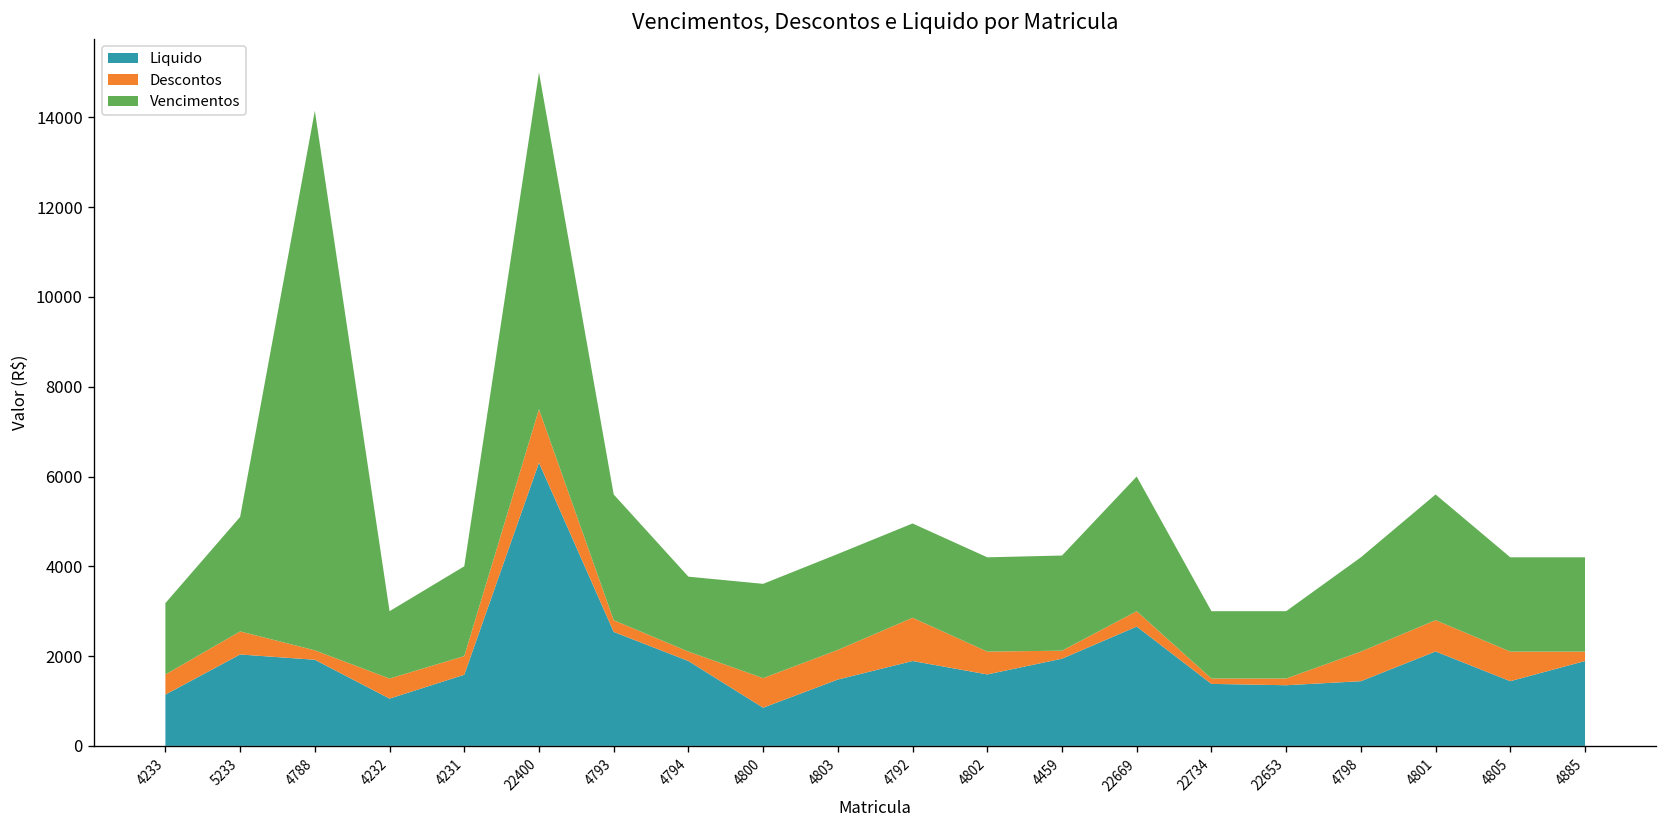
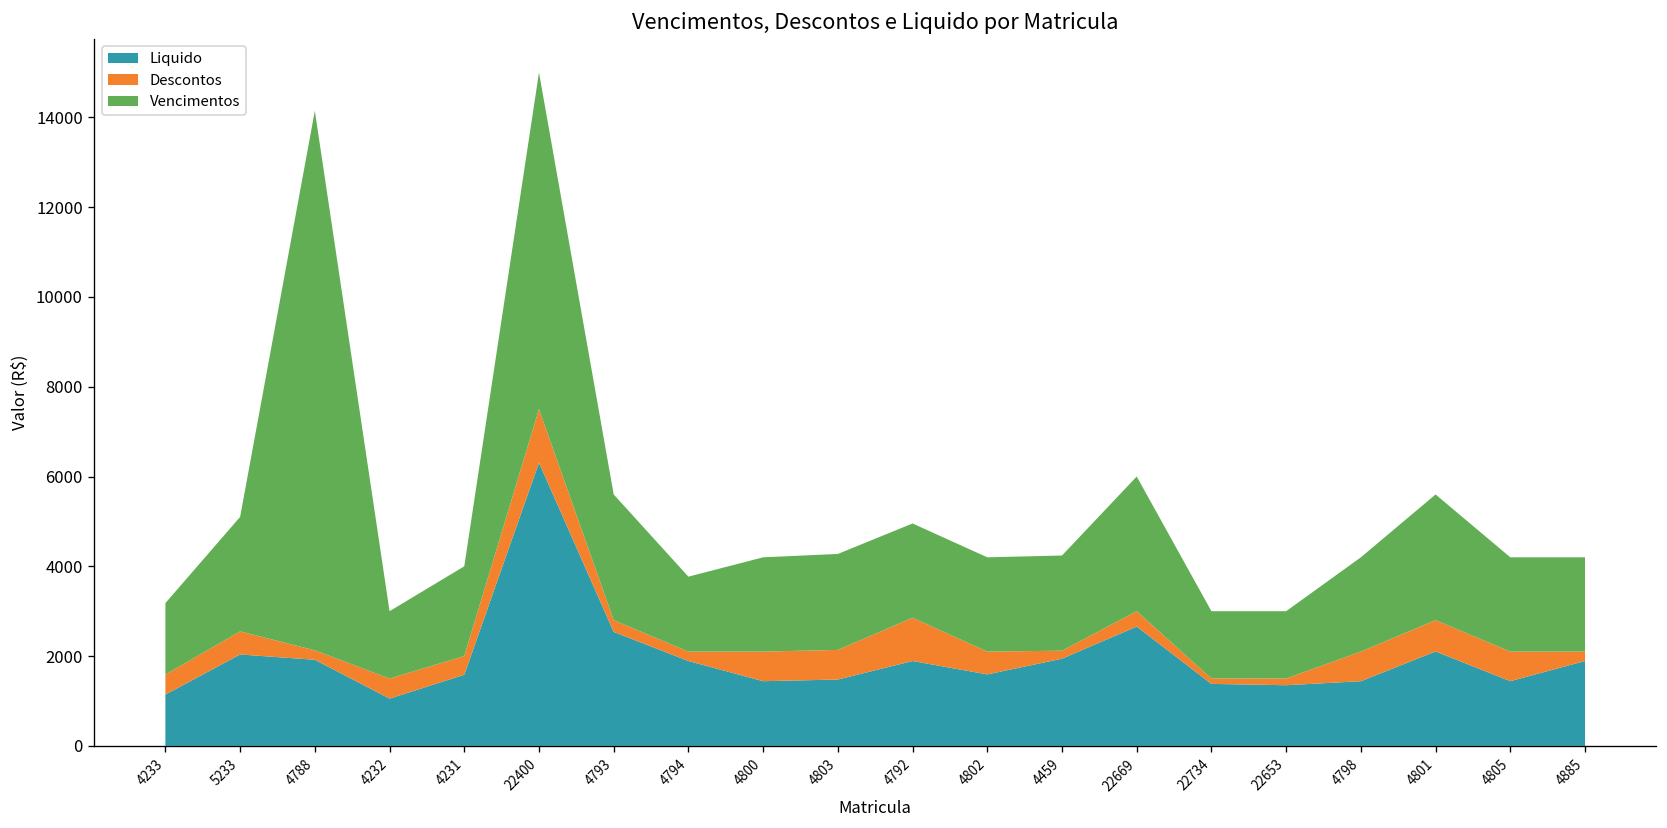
Liquido, 4800: 800 -> 1400
